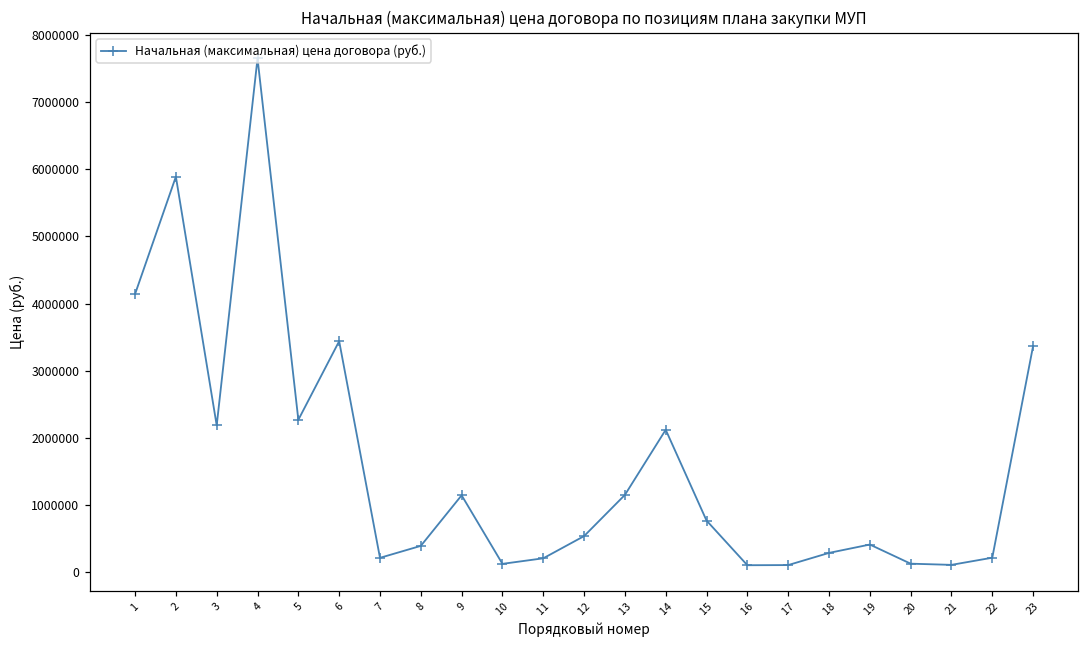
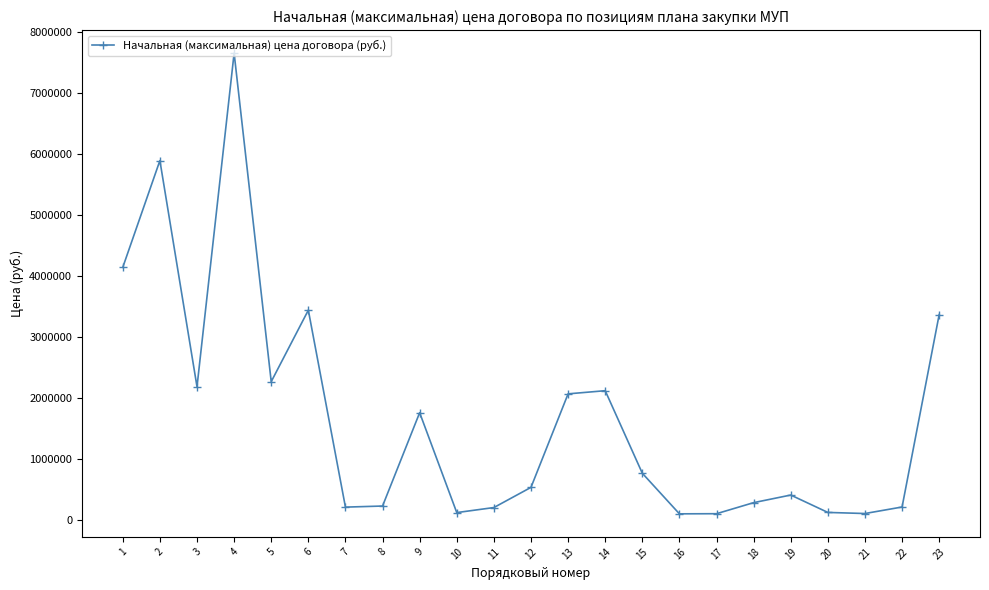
8: 400000 -> 200000
9: 1100000 -> 1800000
13: 1100000 -> 2100000
